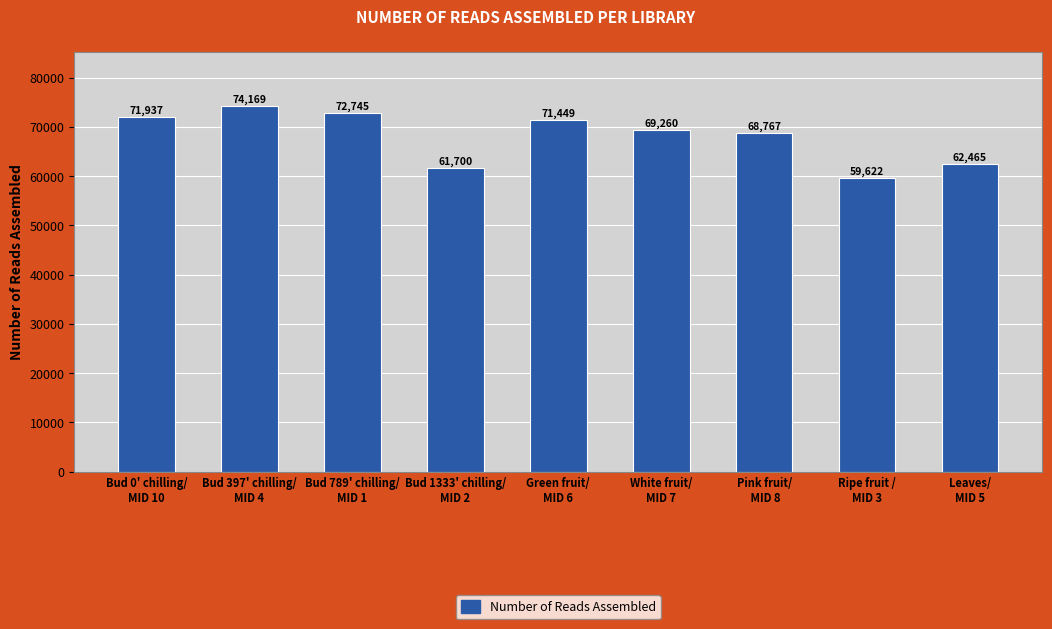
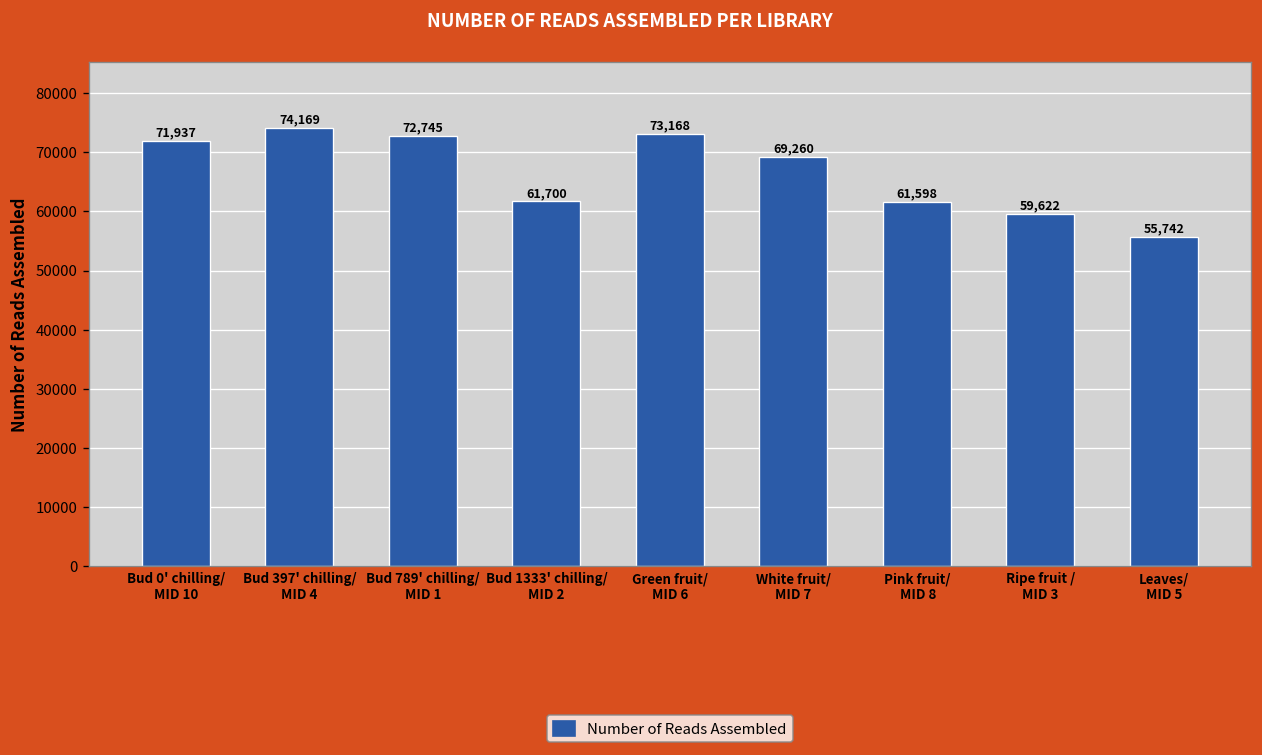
Green fruit/ MID 6: 71,449 -> 73,168
Pink fruit/ MID 8: 68,767 -> 61,598
Leaves/ MID 5: 62,465 -> 55,742
